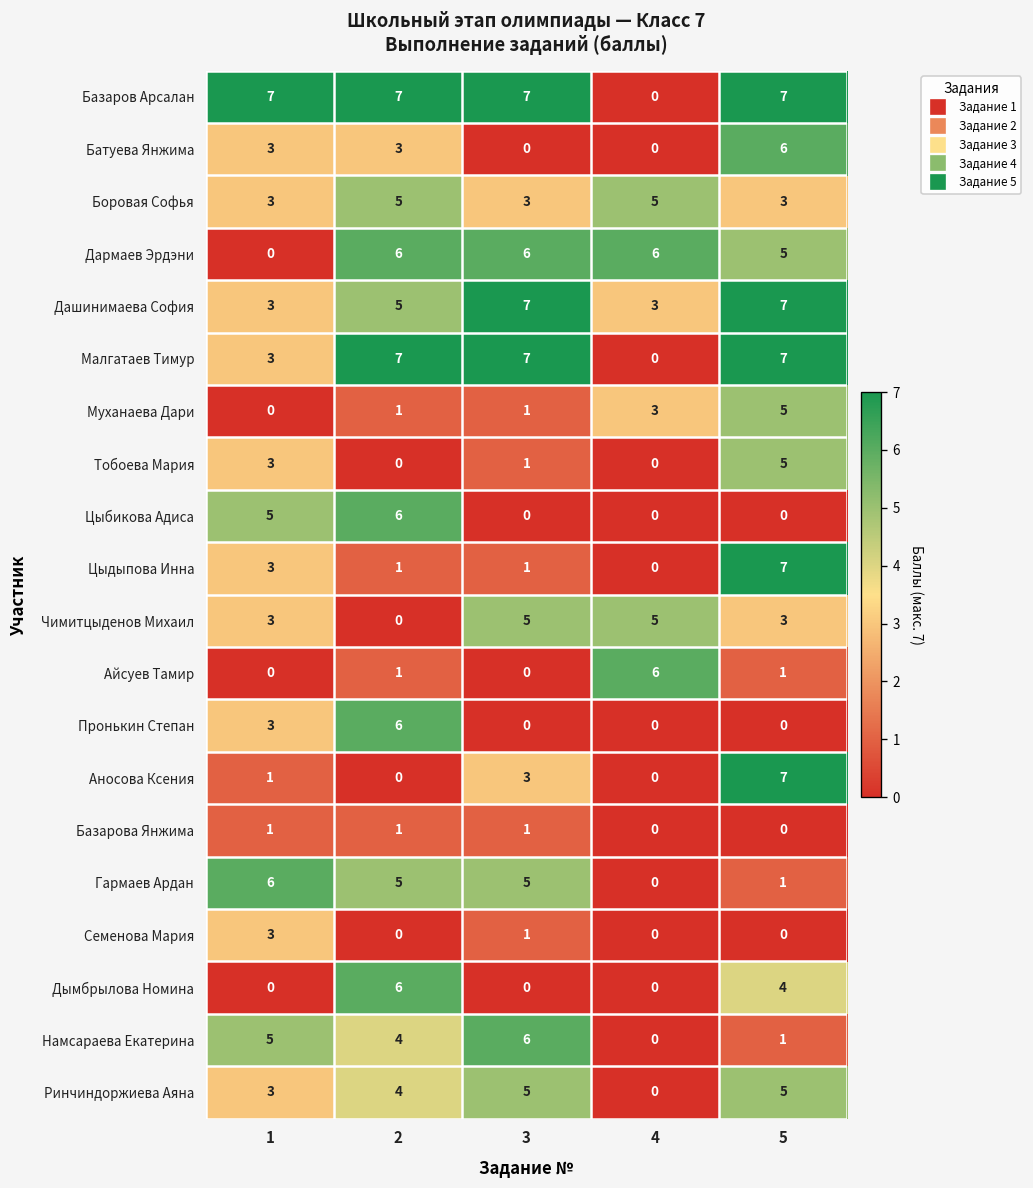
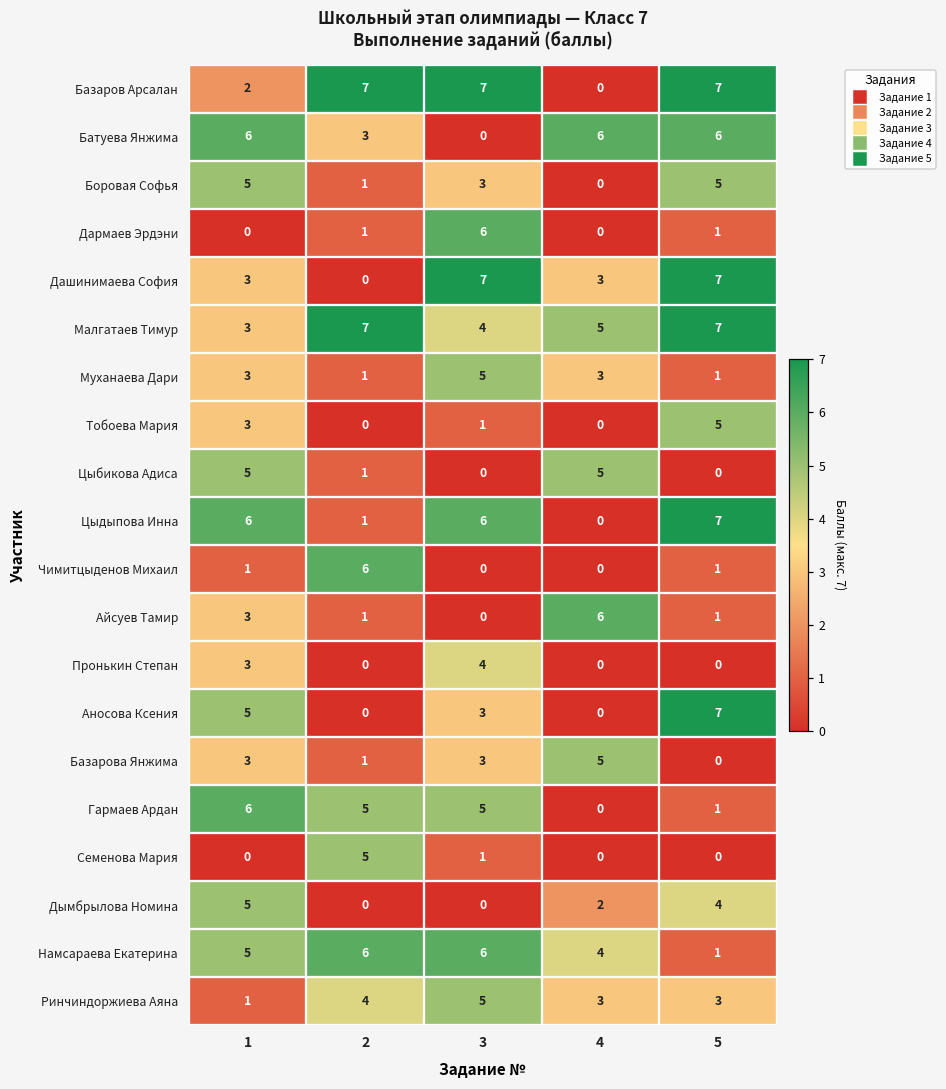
Базаров Арсалан, 1: 7 -> 2
Батуева Янжима, 1: 3 -> 6
Батуева Янжима, 4: 0 -> 6
Боровая Софья, 1: 3 -> 5
Боровая Софья, 2: 5 -> 1
Боровая Софья, 4: 5 -> 0
Боровая Софья, 5: 3 -> 5
Дармаев Эрдэни, 2: 6 -> 1
Дармаев Эрдэни, 4: 6 -> 0
Дармаев Эрдэни, 5: 5 -> 1
Дашинимаева София, 2: 5 -> 0
Малгатаев Тимур, 3: 7 -> 4
Малгатаев Тимур, 4: 0 -> 5
Муханаева Дари, 1: 0 -> 3
Муханаева Дари, 3: 1 -> 5
Муханаева Дари, 5: 5 -> 1
Цыбикова Адиса, 2: 6 -> 1
Цыбикова Адиса, 4: 0 -> 5
Цыдыпова Инна, 1: 3 -> 6
Цыдыпова Инна, 3: 1 -> 6
Чимитцыденов Михаил, 1: 3 -> 1
Чимитцыденов Михаил, 2: 0 -> 6
Чимитцыденов Михаил, 3: 5 -> 0
Чимитцыденов Михаил, 4: 5 -> 0
Чимитцыденов Михаил, 5: 3 -> 1
Айсуев Тамир, 1: 0 -> 3
Пронькин Степан, 2: 6 -> 0
Пронькин Степан, 3: 0 -> 4
Аносова Ксения, 1: 1 -> 5
Базарова Янжима, 1: 1 -> 3
Базарова Янжима, 3: 1 -> 3
Базарова Янжима, 4: 0 -> 5
Семенова Мария, 1: 3 -> 0
Семенова Мария, 2: 0 -> 5
Дымбрылова Номина, 1: 0 -> 5
Дымбрылова Номина, 2: 6 -> 0
Дымбрылова Номина, 4: 0 -> 2
Намсараева Екатерина, 2: 4 -> 6
Намсараева Екатерина, 4: 0 -> 4
Ринчиндоржиева Аяна, 1: 3 -> 1
Ринчиндоржиева Аяна, 4: 0 -> 3
Ринчиндоржиева Аяна, 5: 5 -> 3
